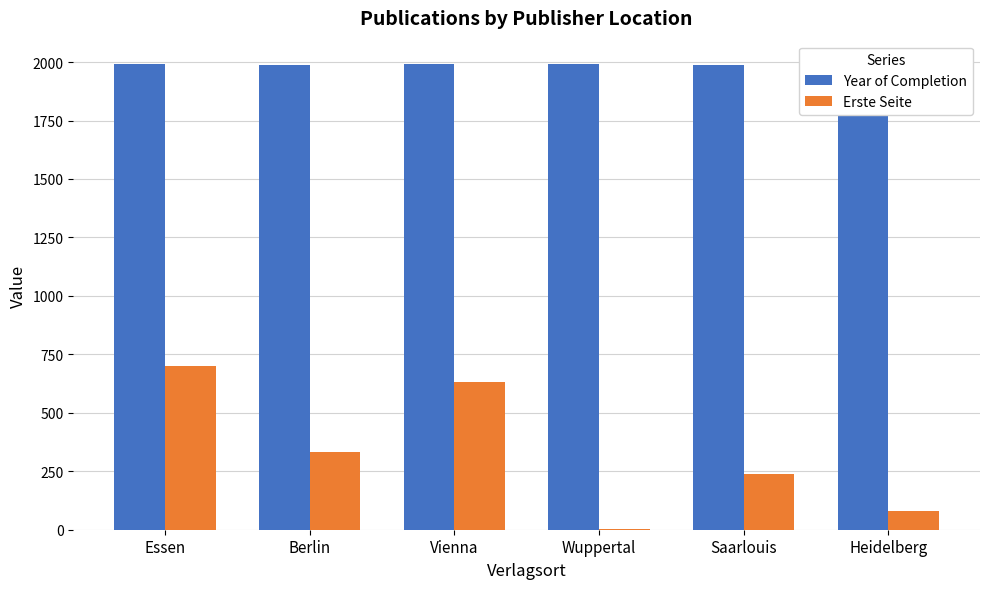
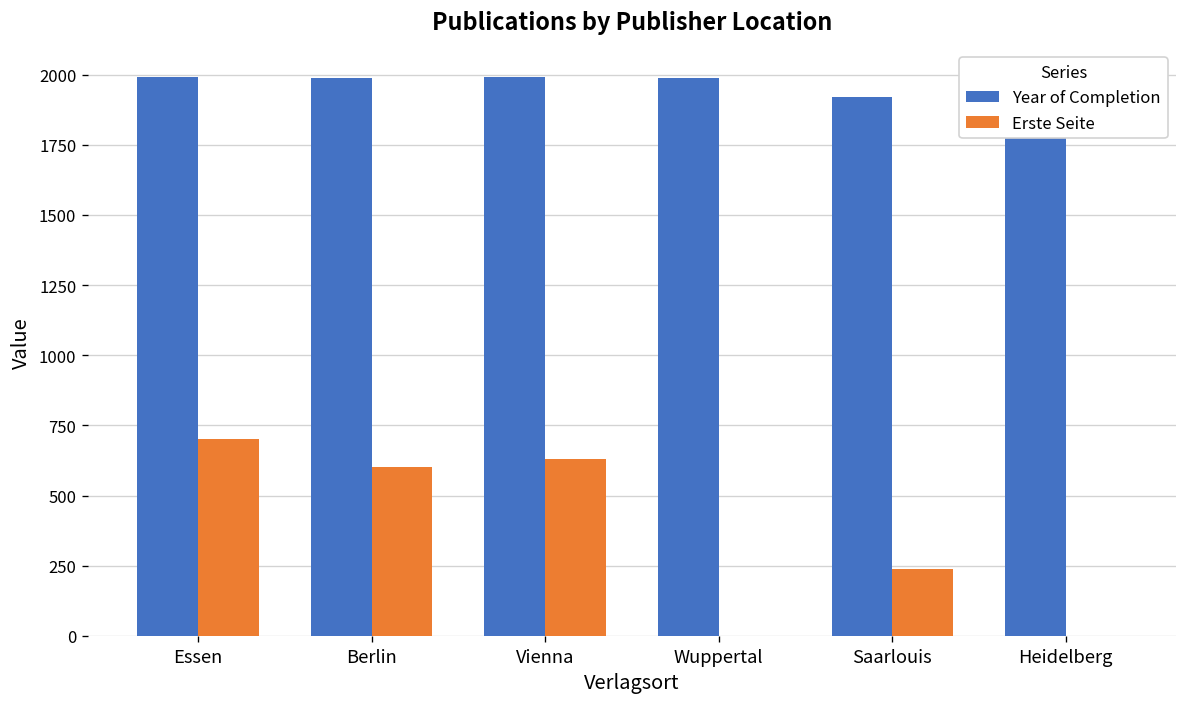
Erste Seite, Berlin: 330 -> 600
Year of Completion, Saarlouis: 1990 -> 1920
Erste Seite, Heidelberg: 80 -> 0
